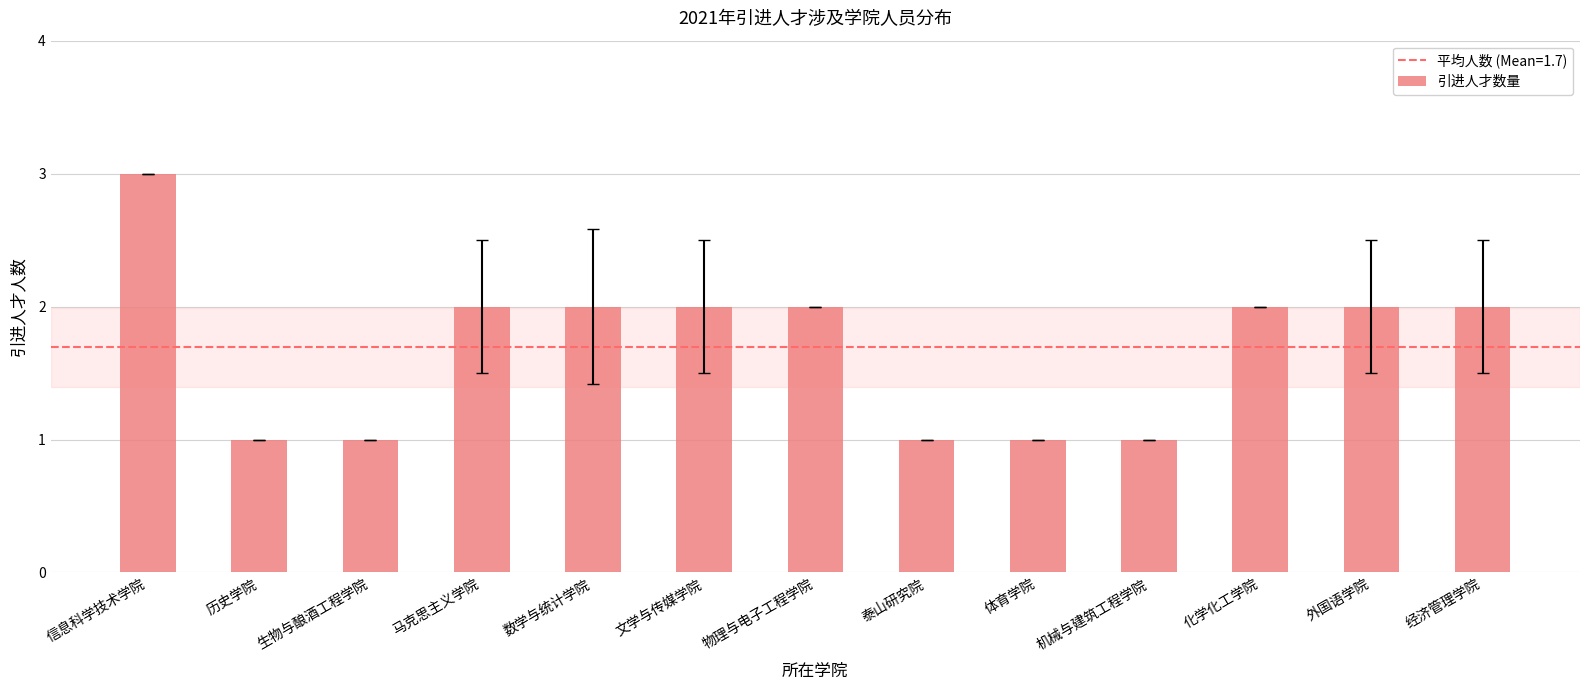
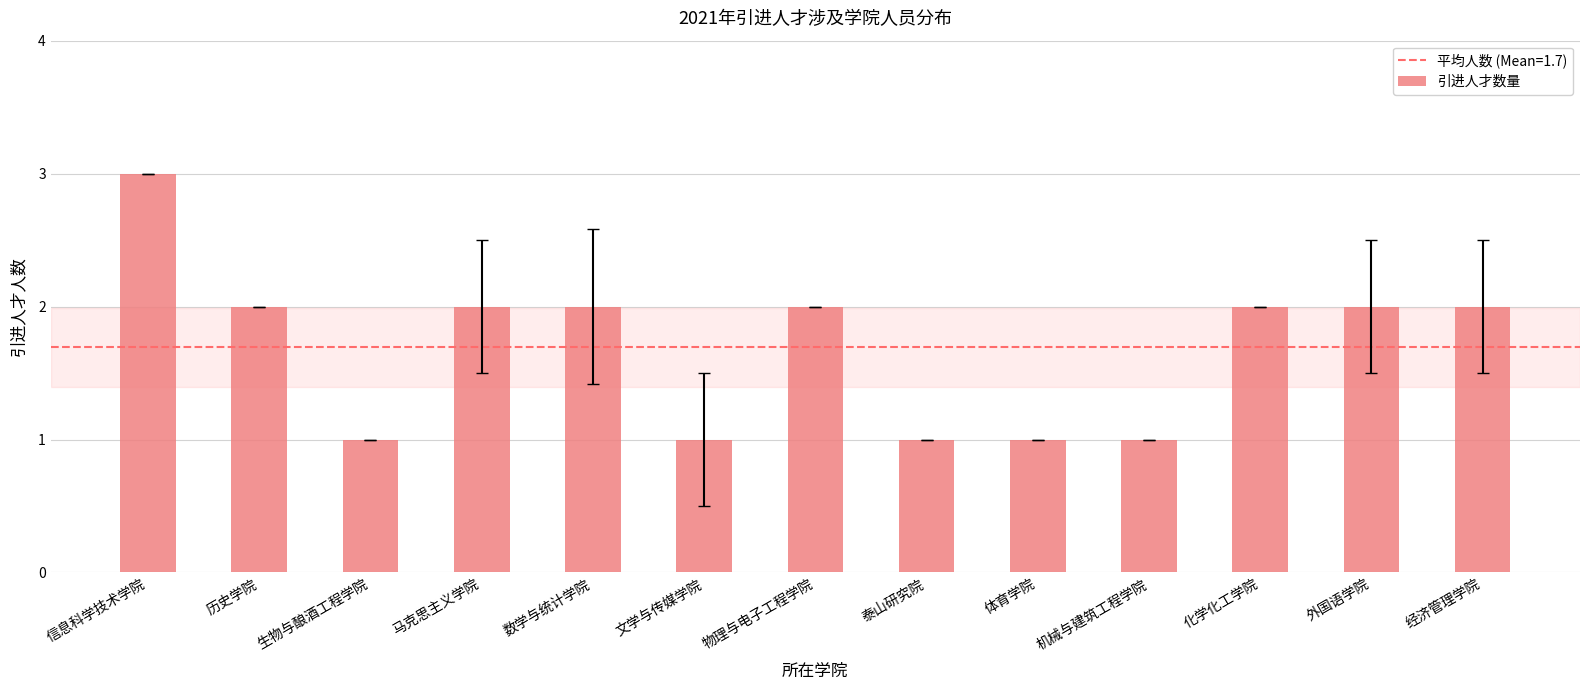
引进人才数量, 历史学院: 1 -> 2
引进人才数量, 文学与传媒学院: 2 -> 1
